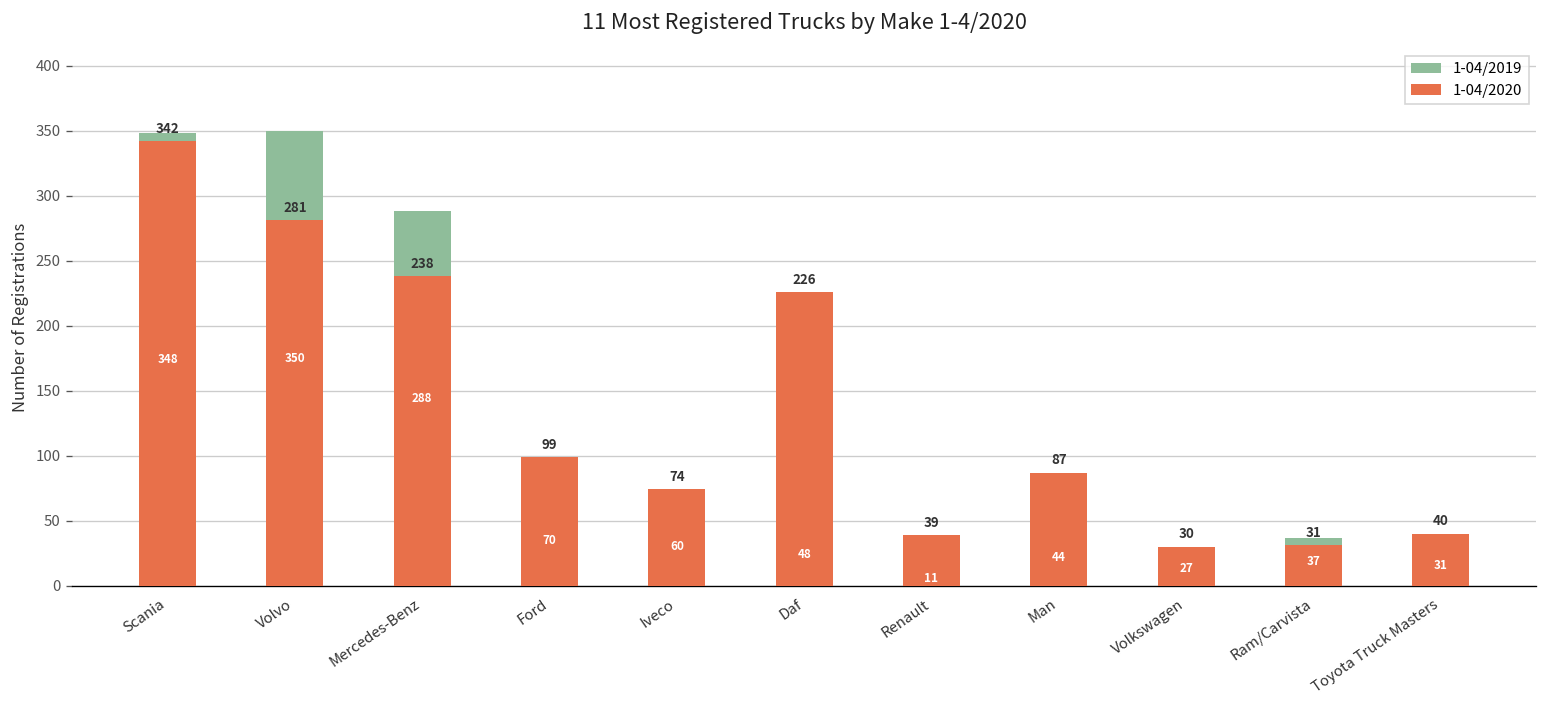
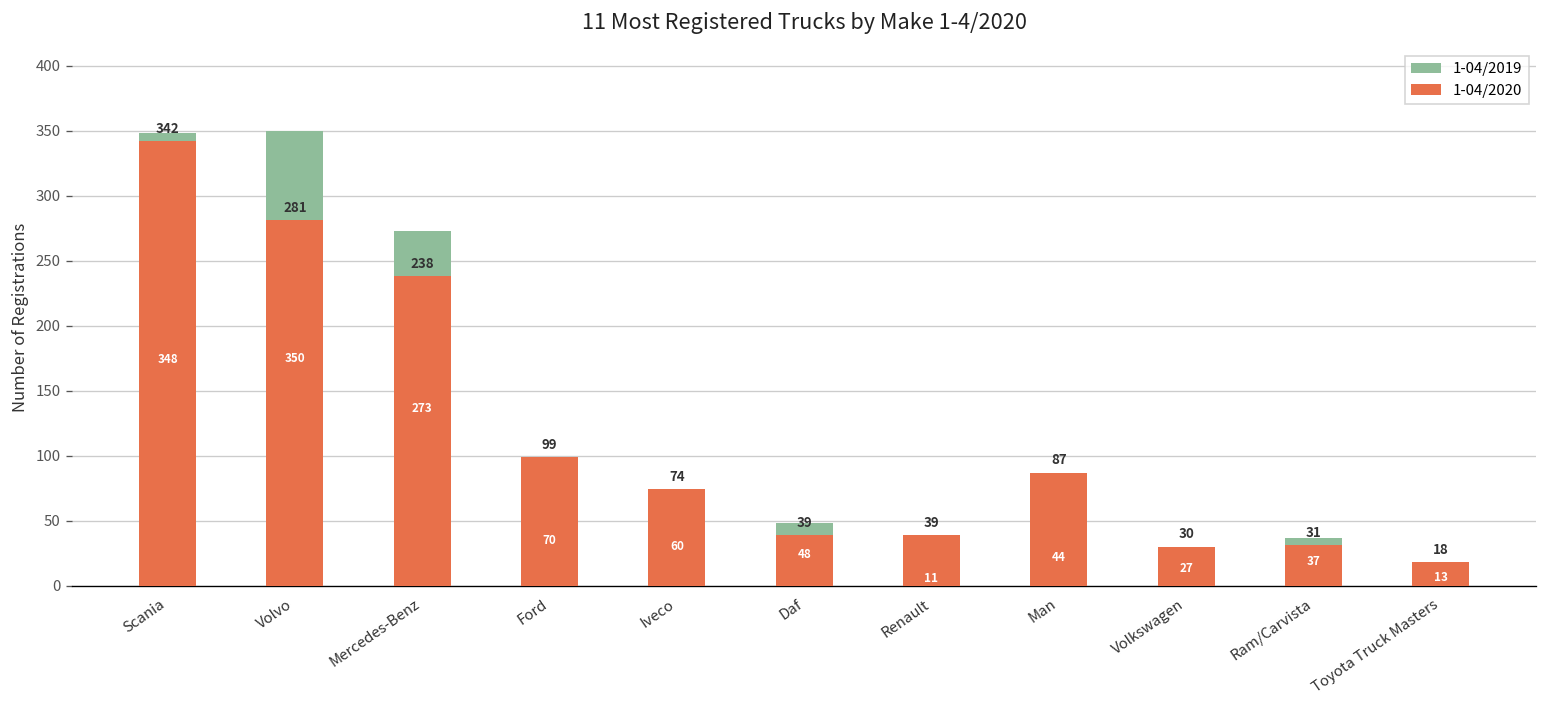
1-04/2019, Mercedes-Benz: 288 -> 273
1-04/2020, Daf: 226 -> 39
1-04/2019, Toyota Truck Masters: 31 -> 13
1-04/2020, Toyota Truck Masters: 40 -> 18
